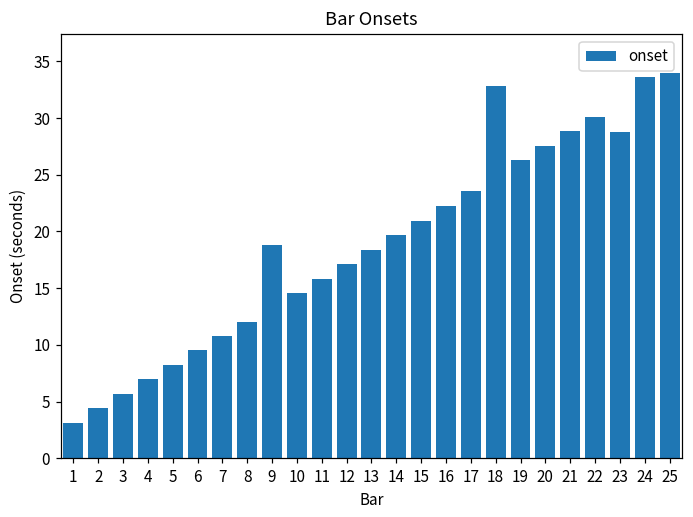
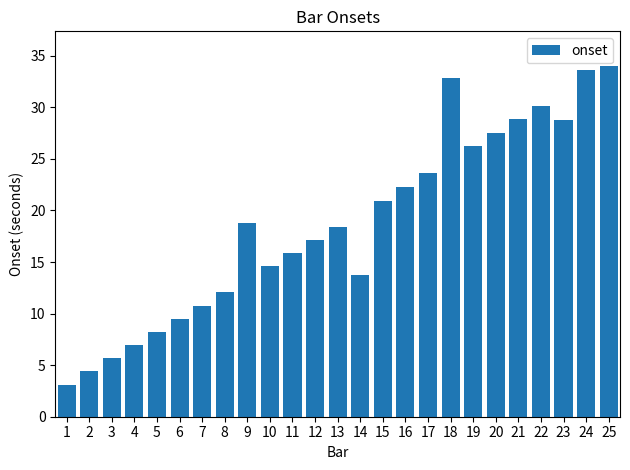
14: 19.7 -> 13.7
